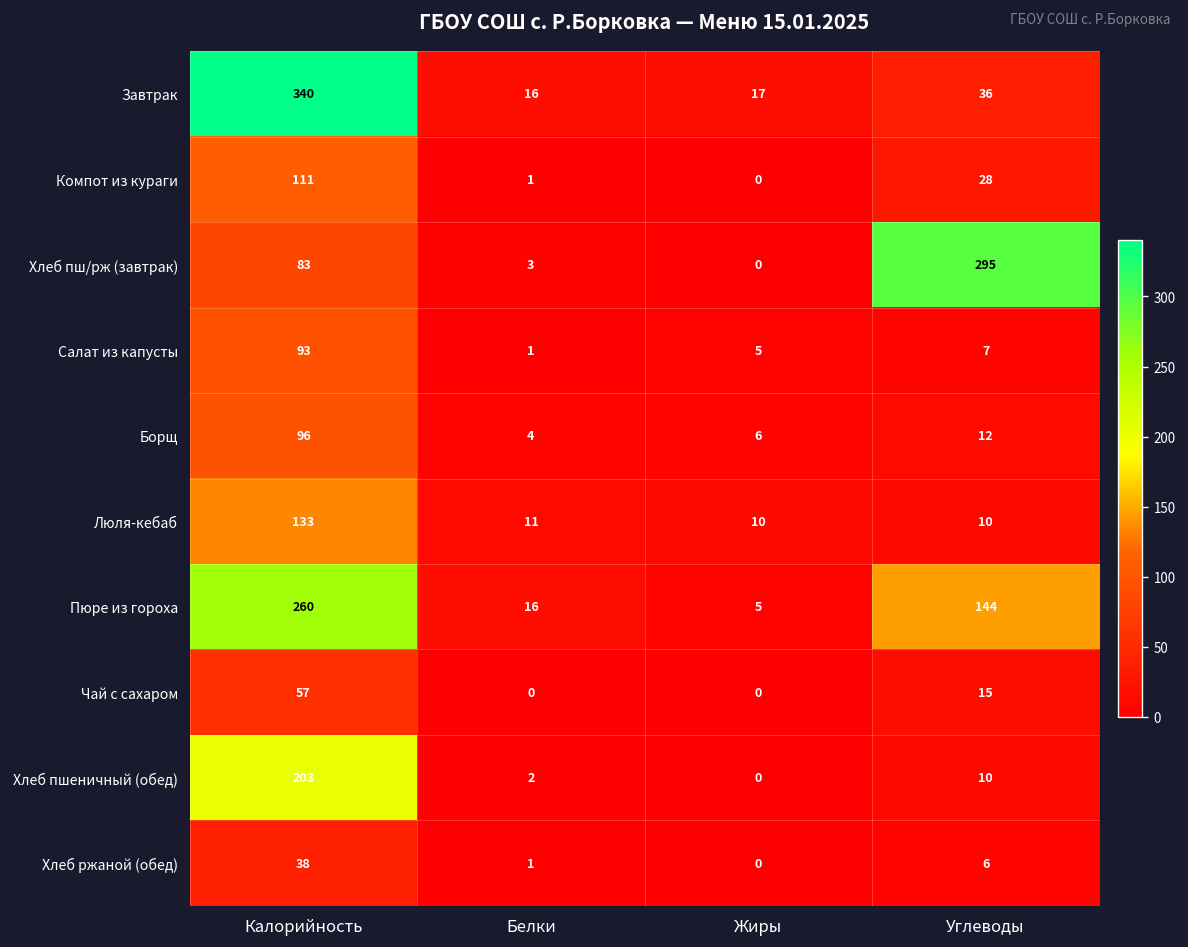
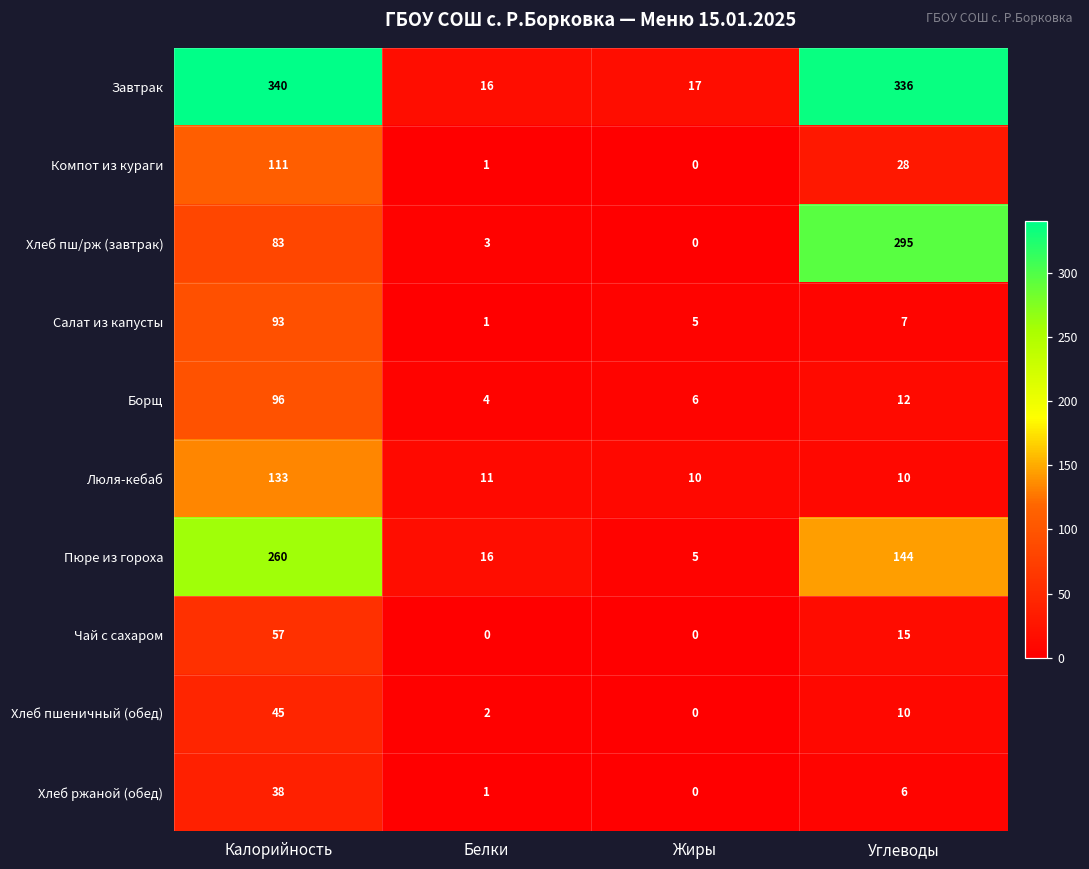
Завтрак, Углеводы: 36 -> 336
Хлеб пшеничный (обед), Калорийность: 203 -> 45
